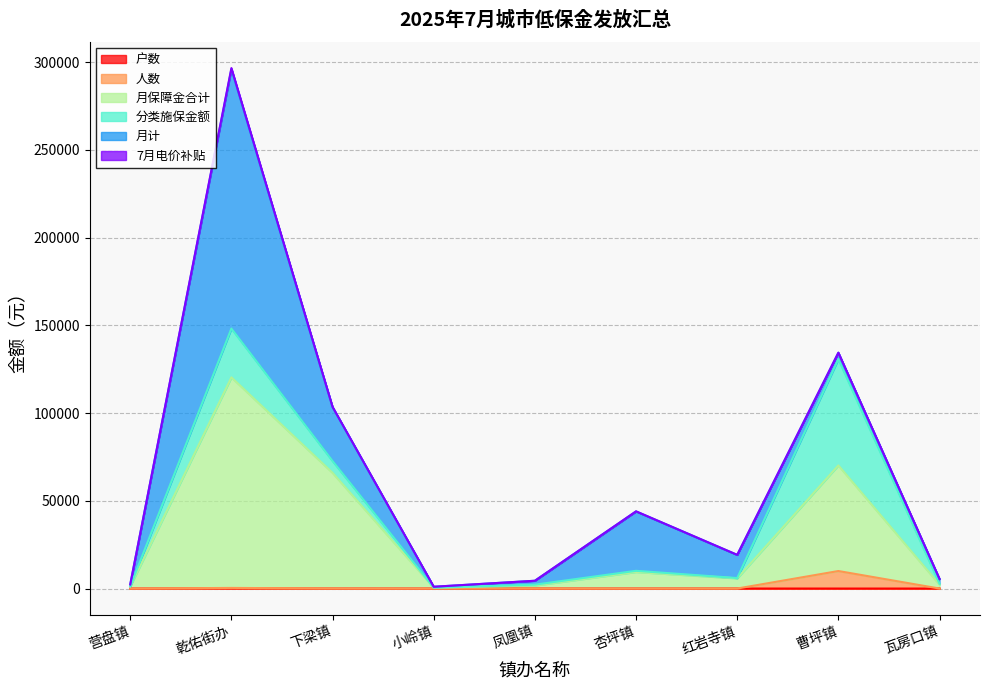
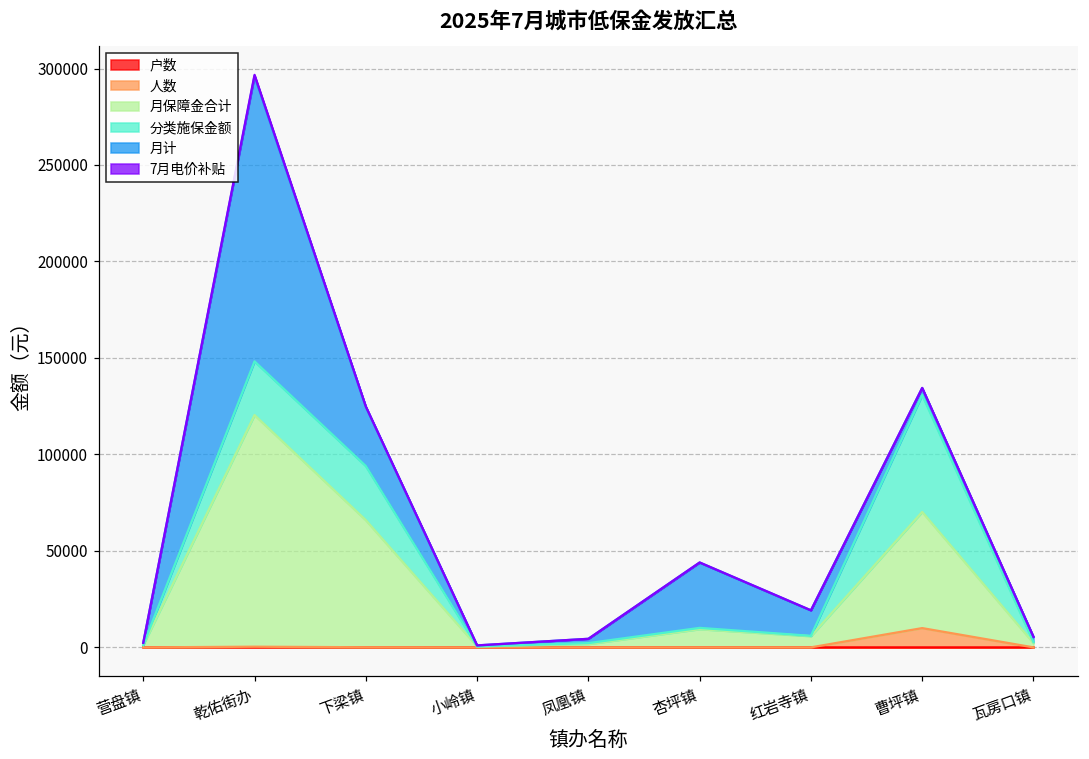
分类施保金额, 下梁镇: 7000 -> 28000
